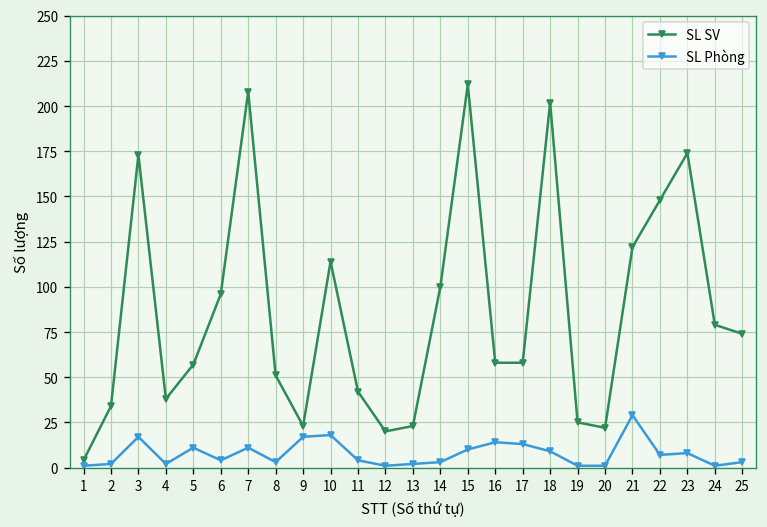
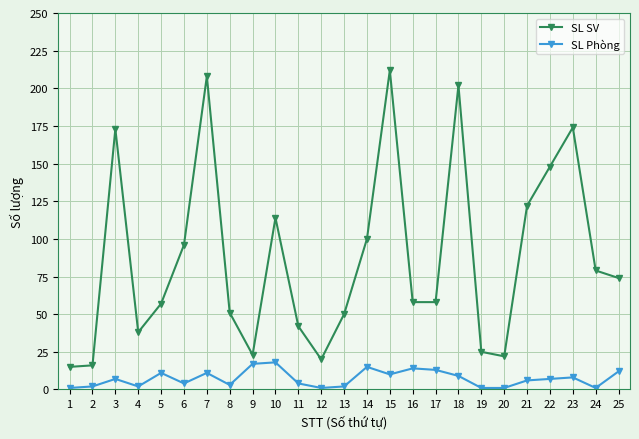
SL SV, 1: 4 -> 15
SL SV, 2: 34 -> 16
SL Phòng, 3: 17 -> 7
SL SV, 13: 23 -> 50
SL Phòng, 14: 3 -> 15
SL Phòng, 21: 29 -> 6
SL Phòng, 25: 3 -> 12
